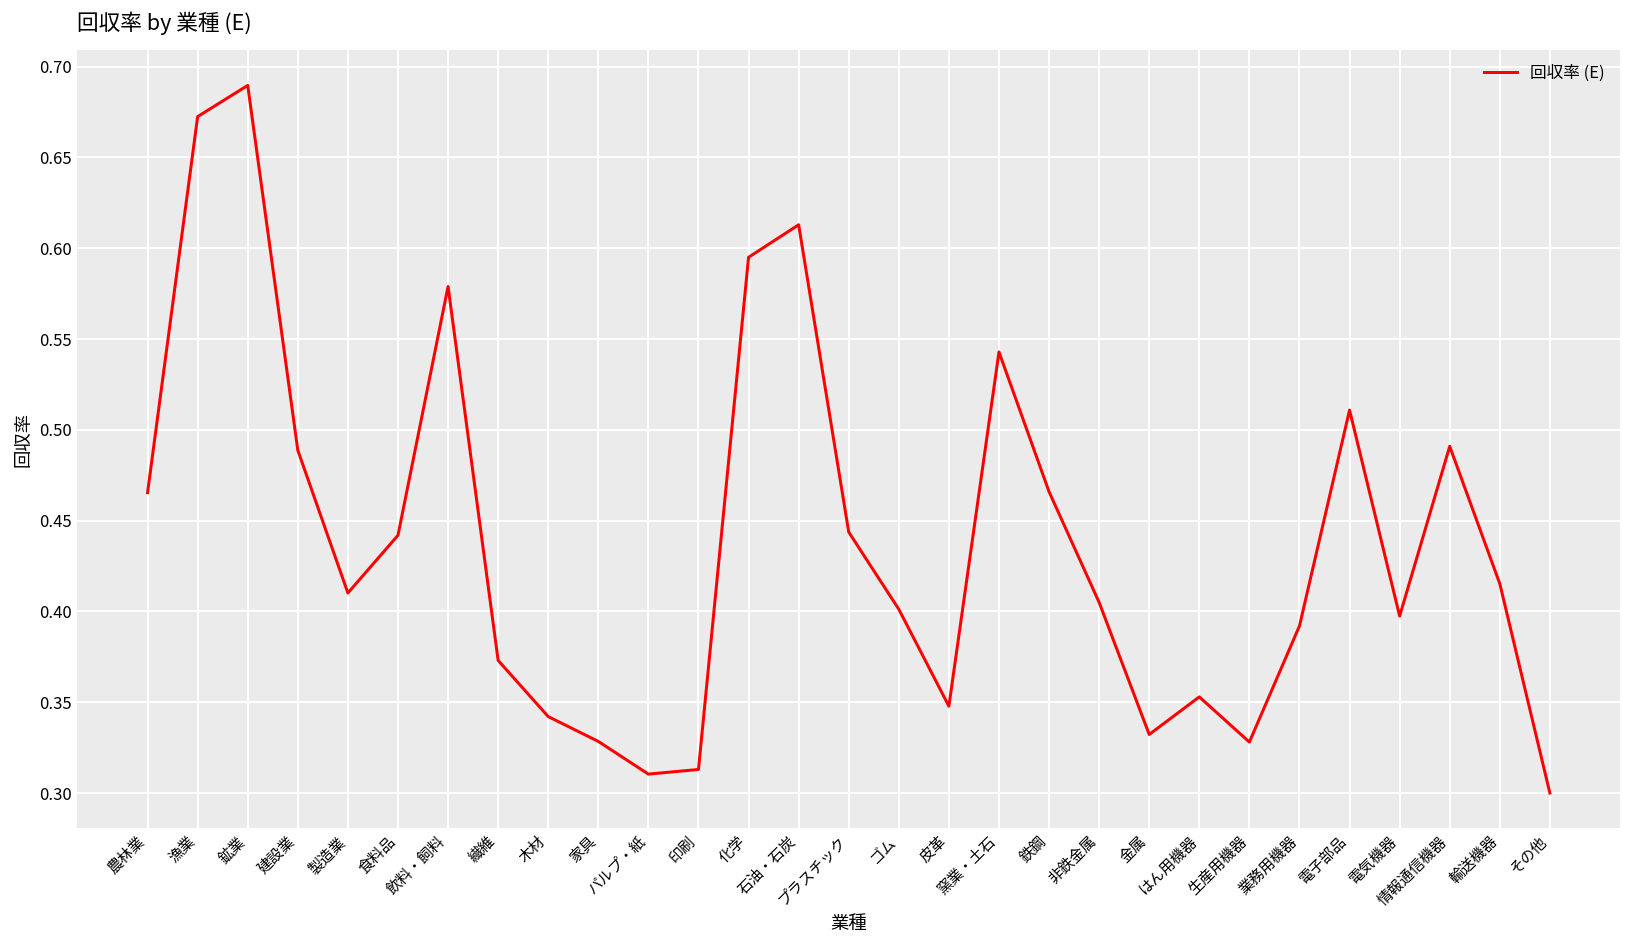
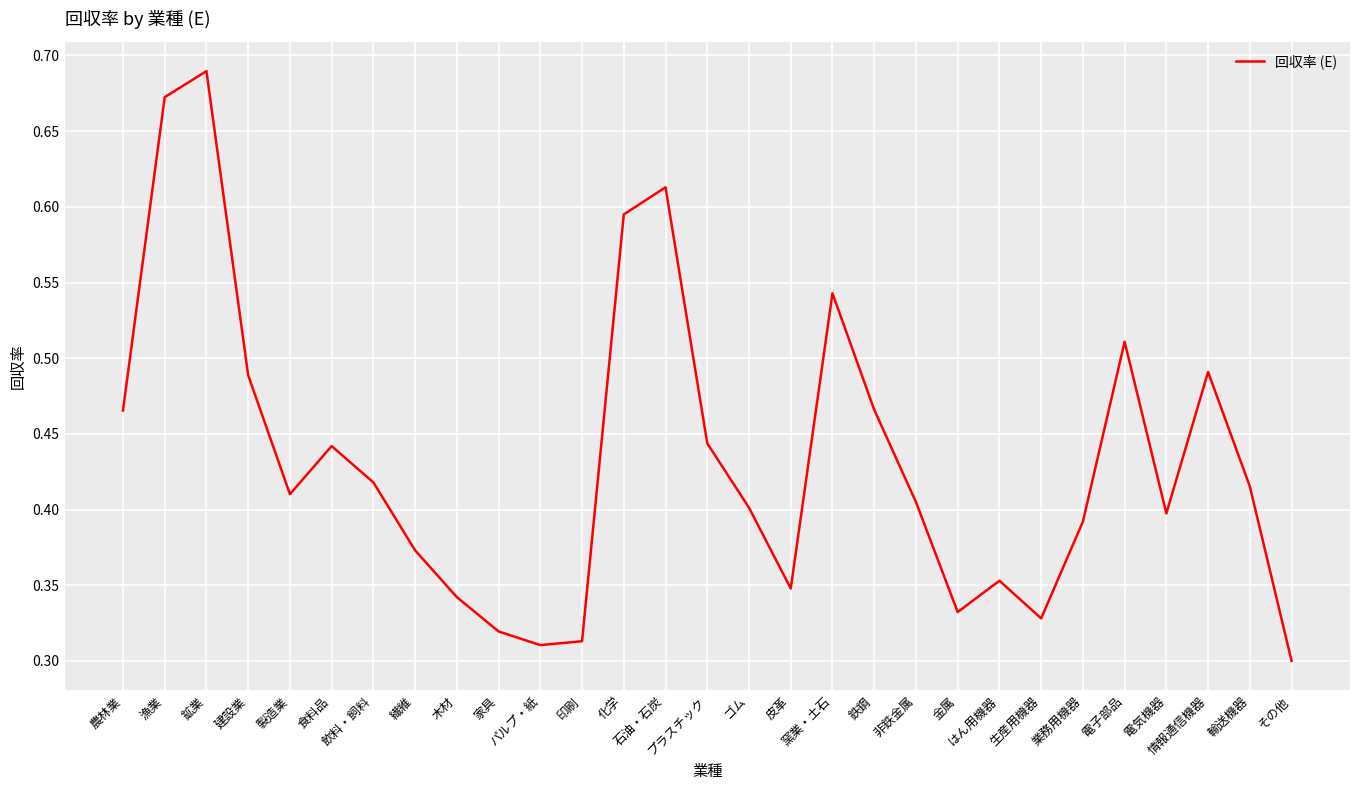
飲料・飼料: 0.579 -> 0.418
家具: 0.328 -> 0.319
